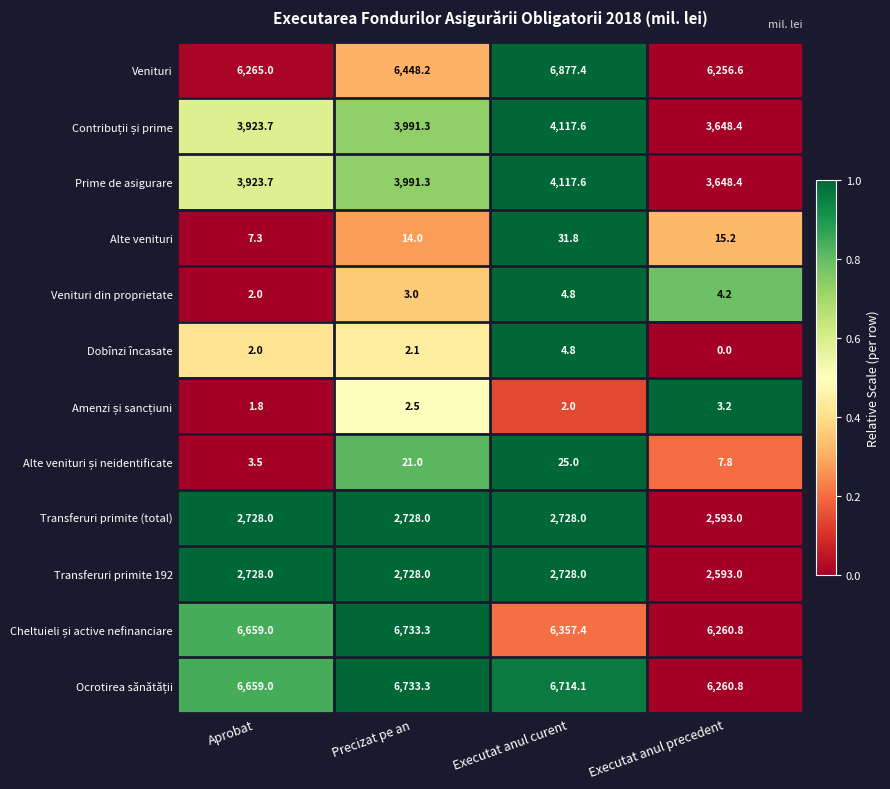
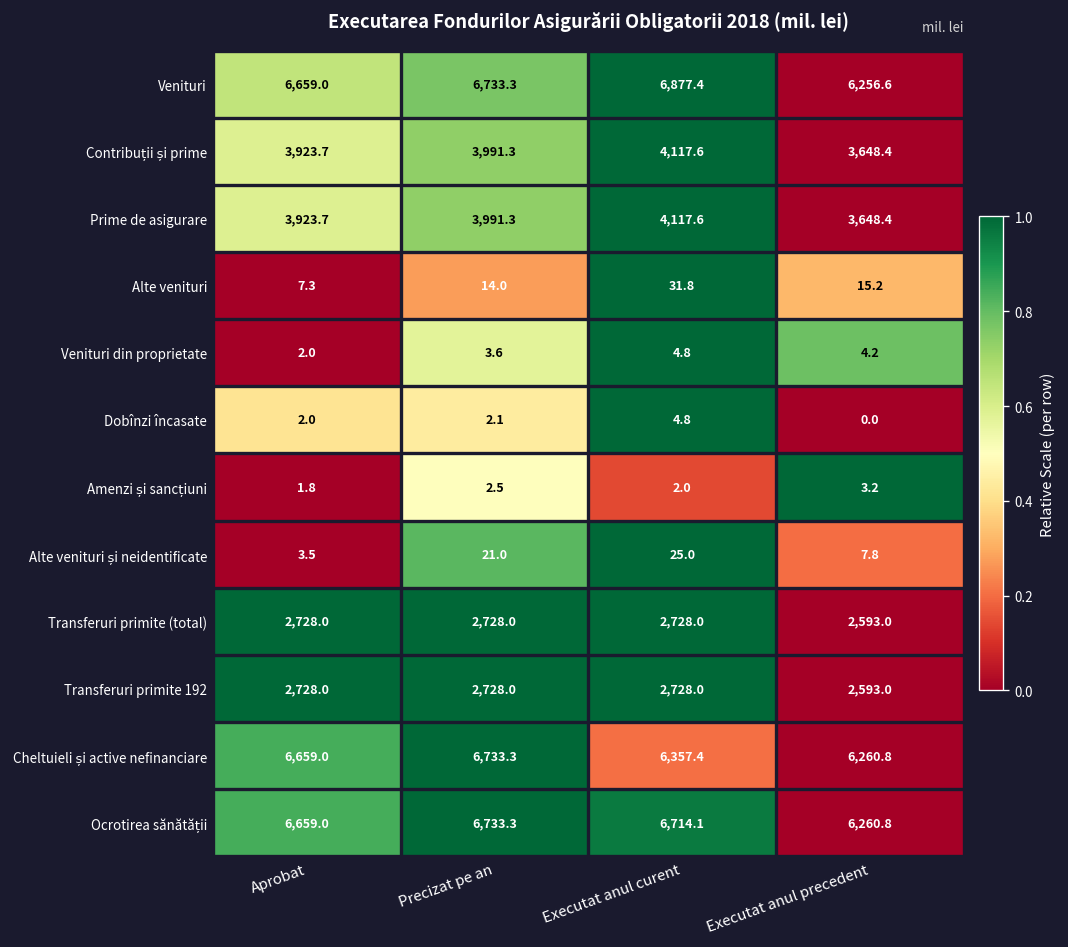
Venituri, Aprobat: 6,265.0 -> 6,659.0
Venituri, Precizat pe an: 6,448.2 -> 6,733.3
Venituri din proprietate, Precizat pe an: 3.0 -> 3.6
